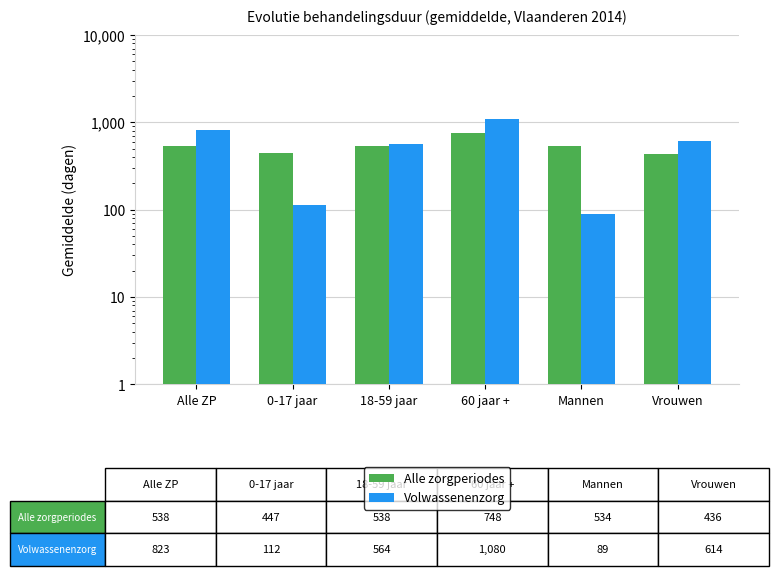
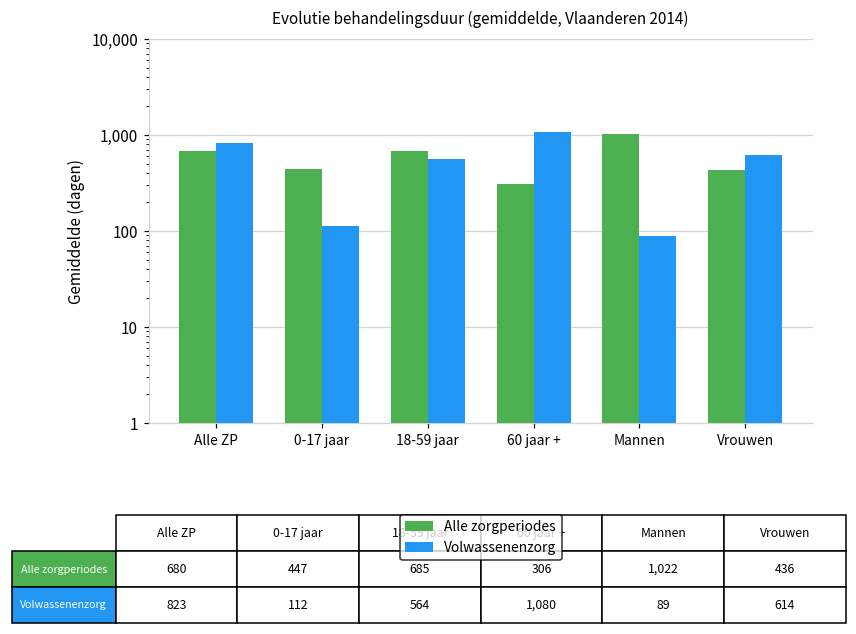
Alle zorgperiodes, Alle ZP: 538 -> 680
Alle zorgperiodes, 18-59 jaar: 538 -> 685
Alle zorgperiodes, 60 jaar +: 748 -> 306
Alle zorgperiodes, Mannen: 534 -> 1,022
